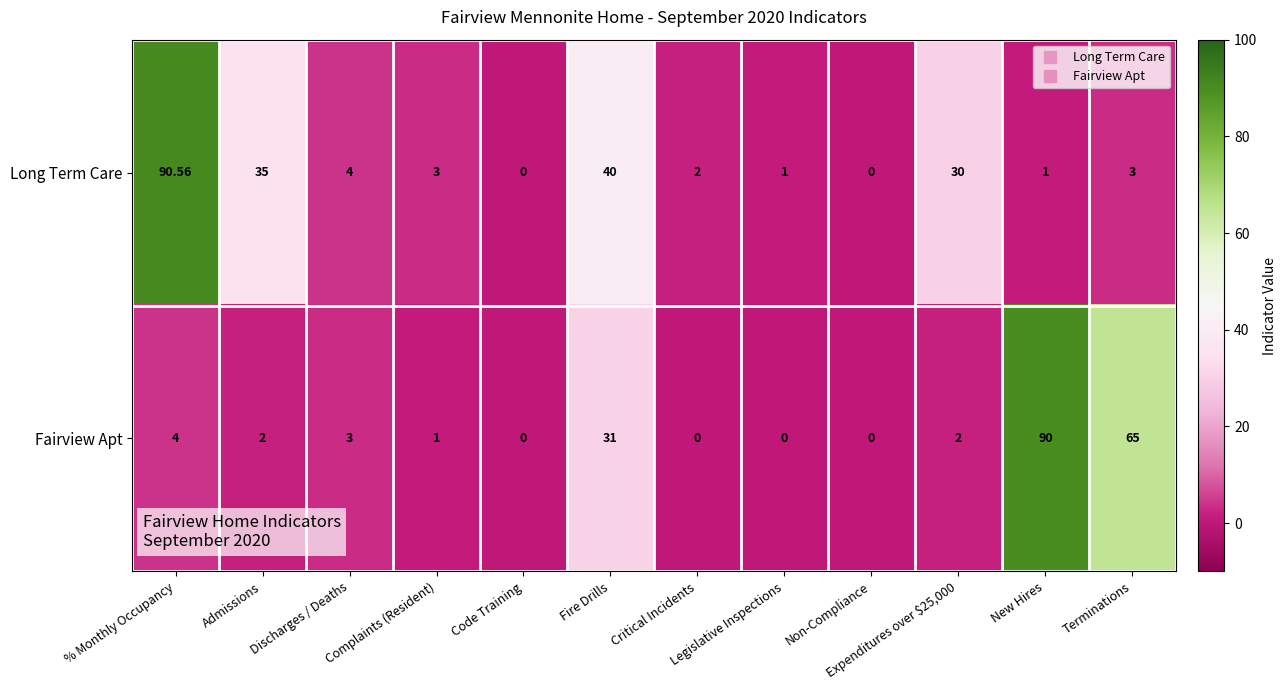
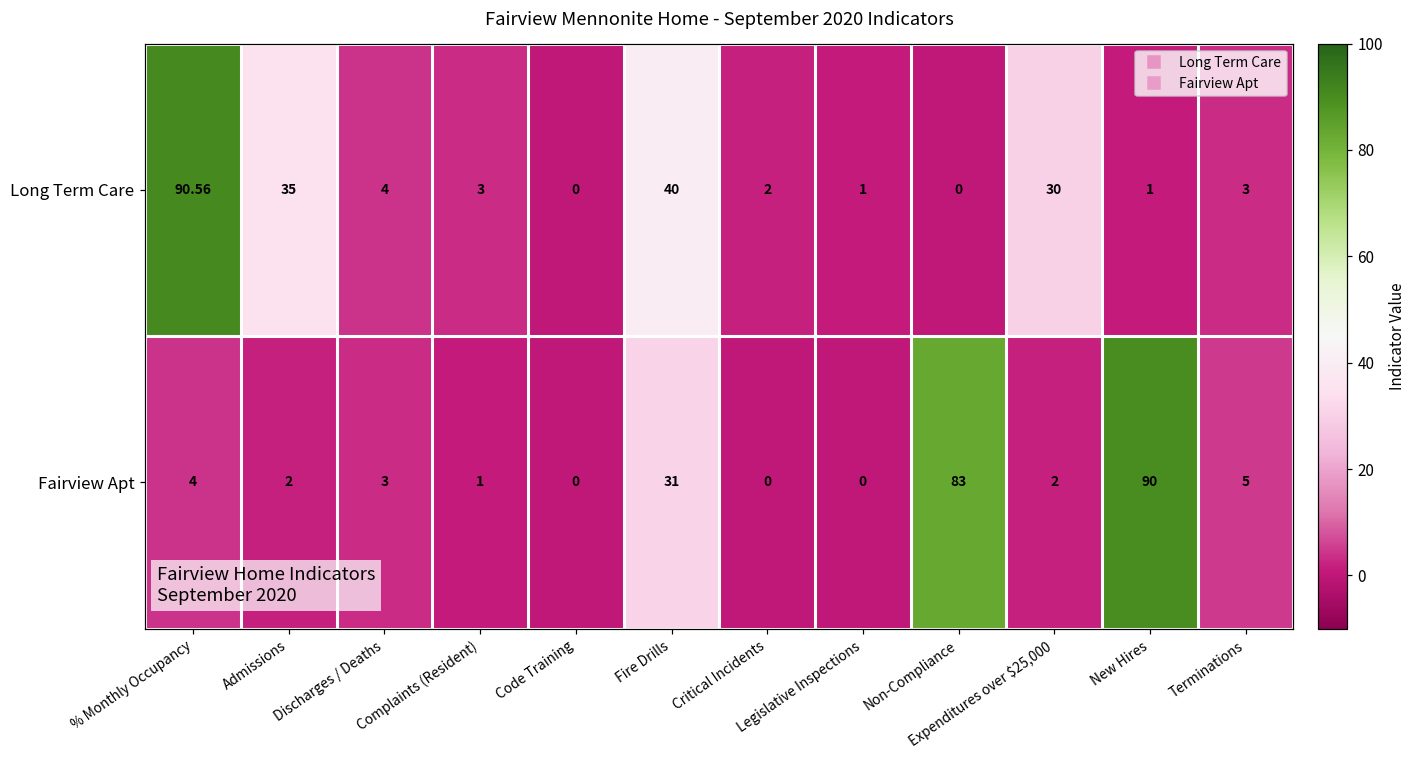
Fairview Apt, Non-Compliance: 0 -> 83
Fairview Apt, Terminations: 65 -> 5
